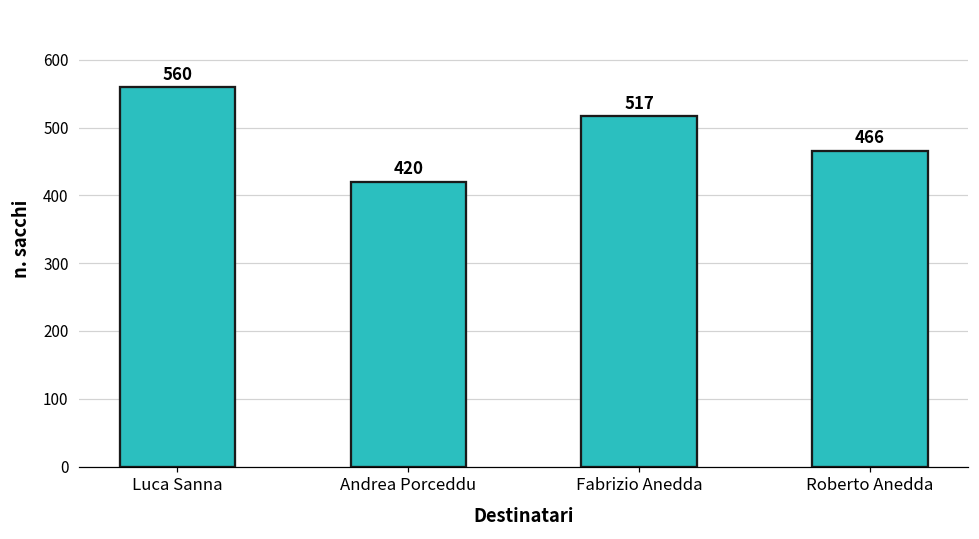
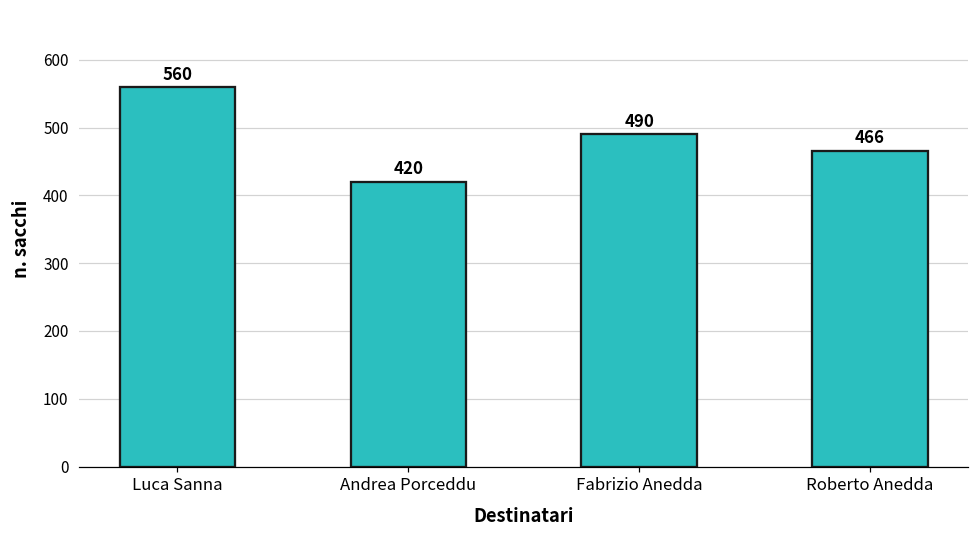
Fabrizio Anedda: 517 -> 490
